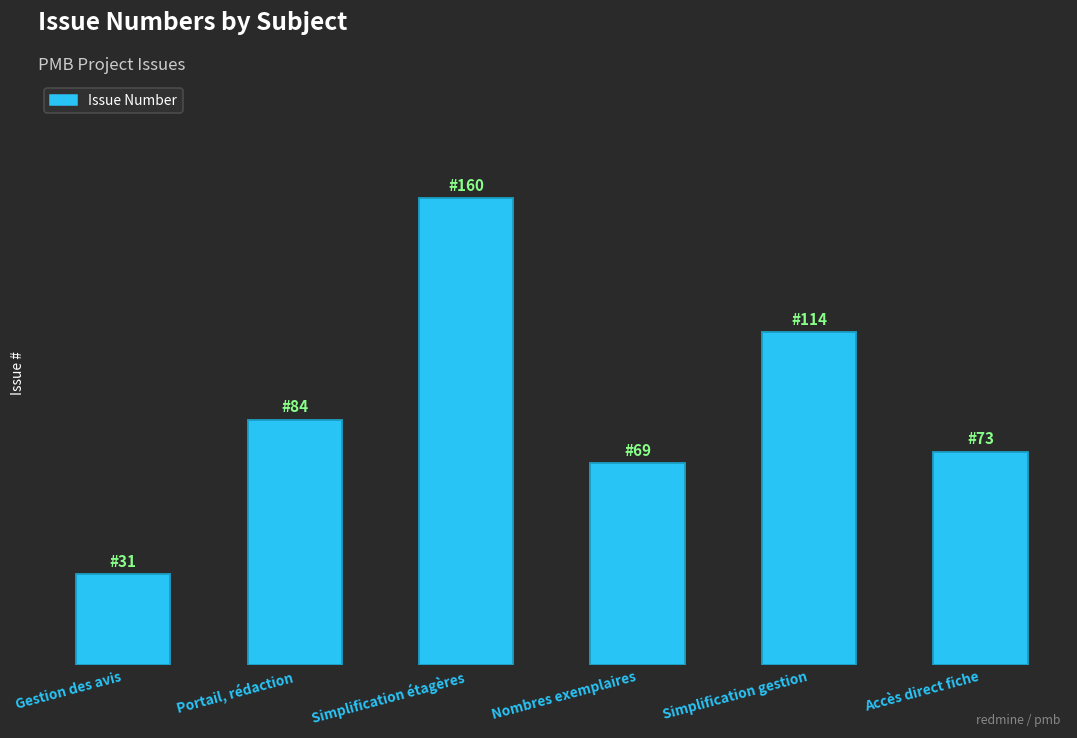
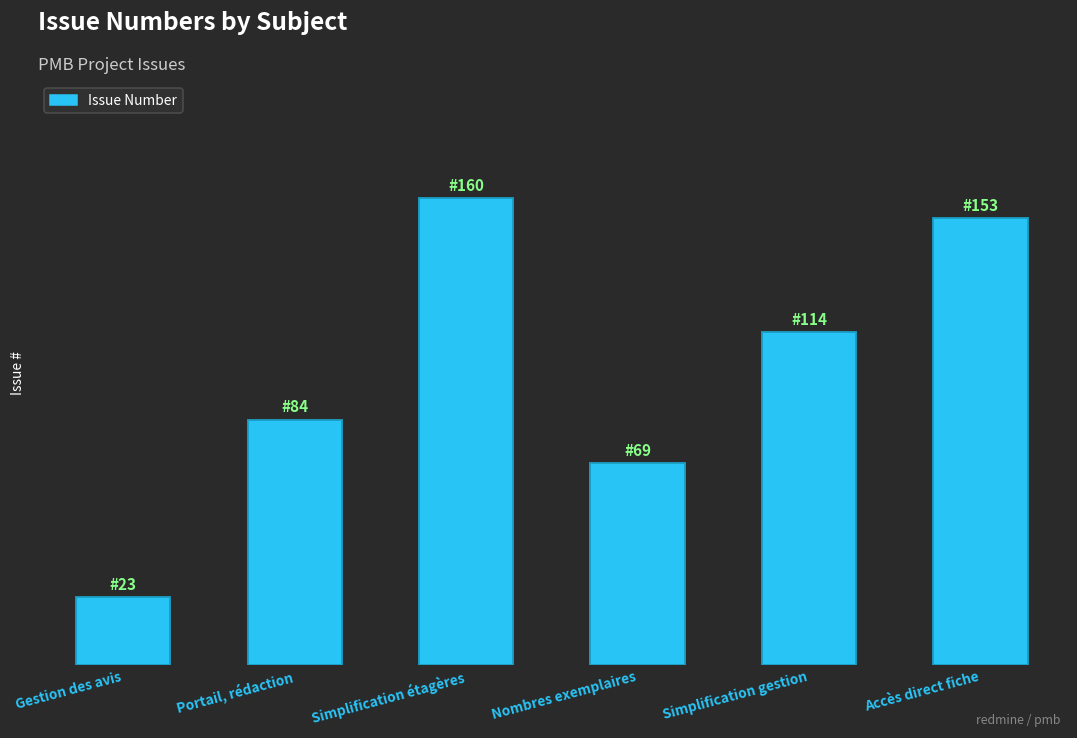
Gestion des avis: 31 -> 23
Accès direct fiche: 73 -> 153
